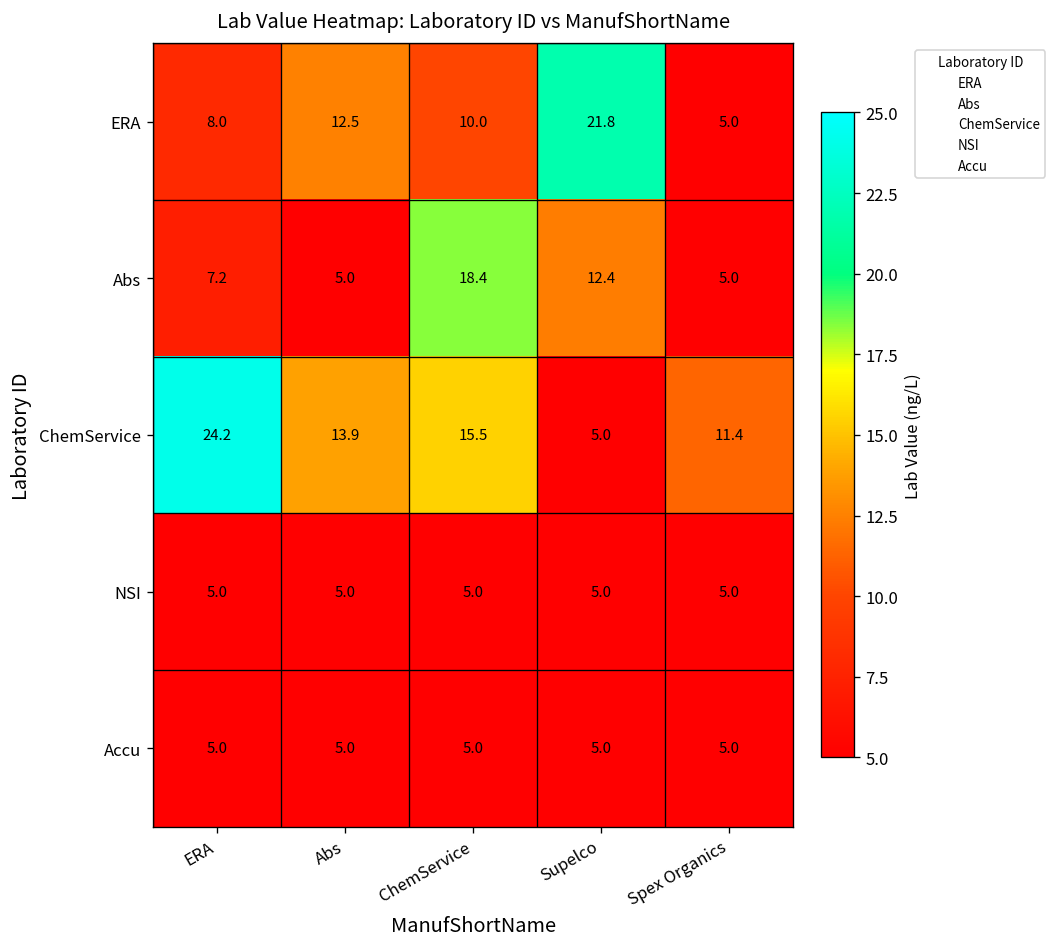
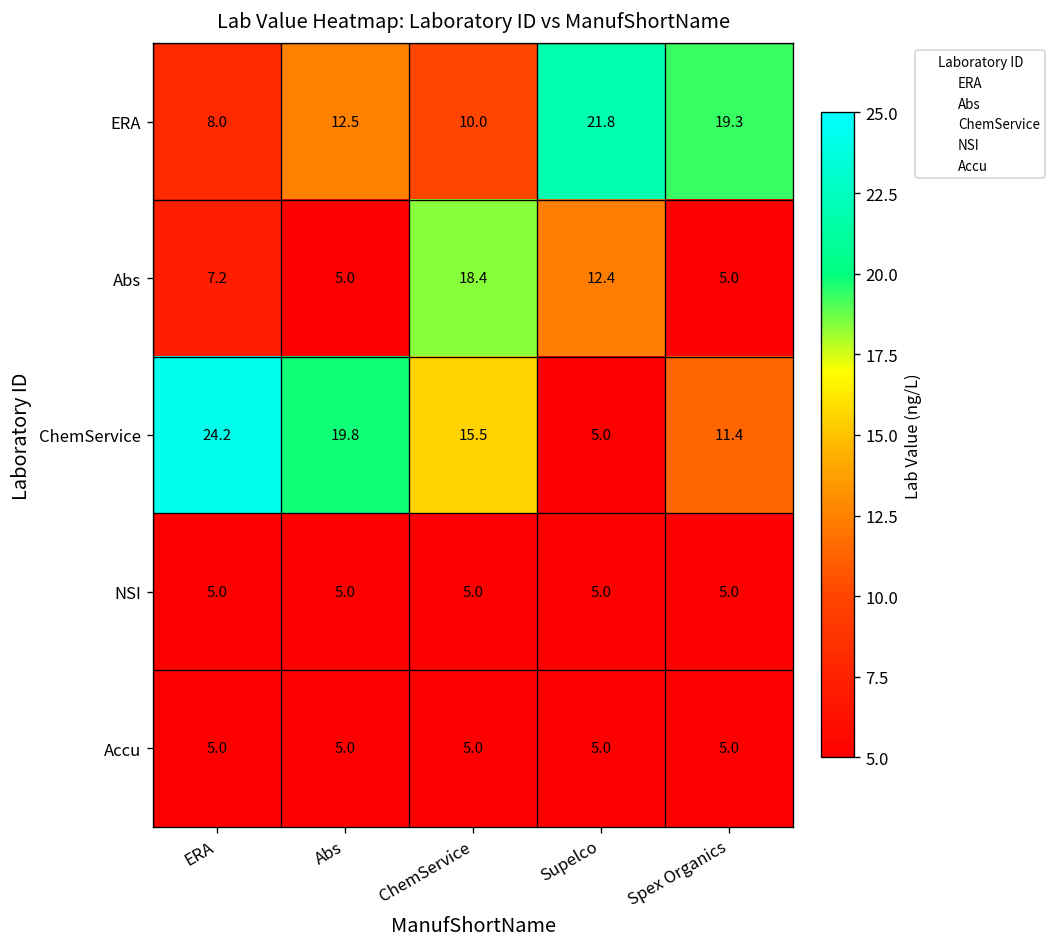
ERA, Spex Organics: 5.0 -> 19.3
ChemService, Abs: 13.9 -> 19.8
